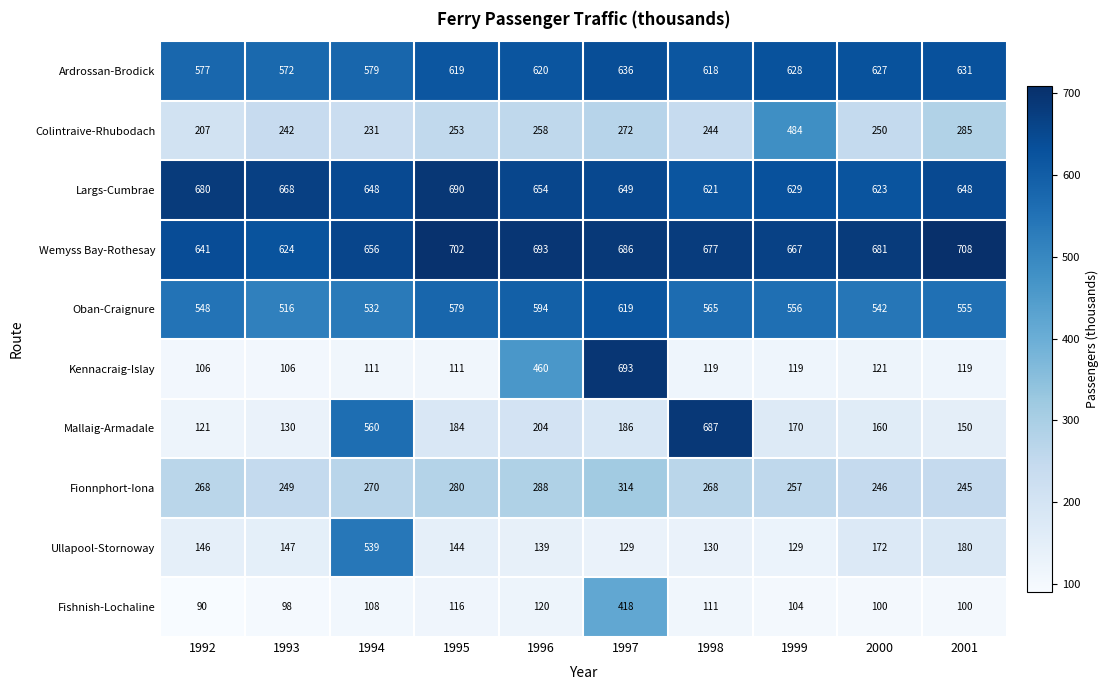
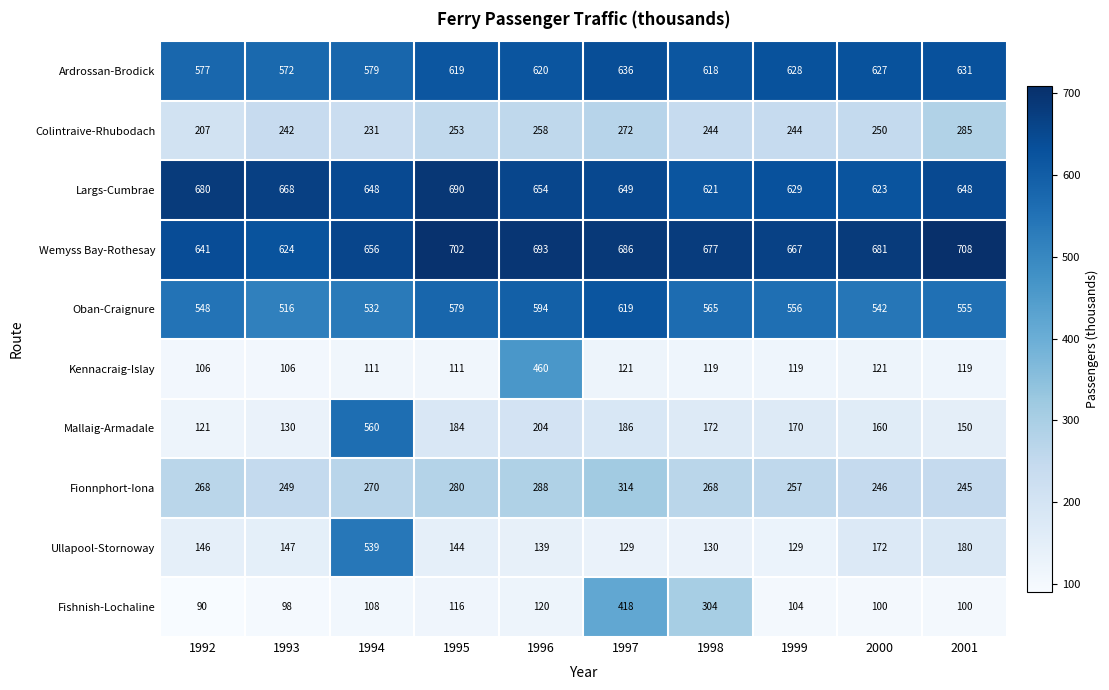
Colintraive-Rhubodach, 1999: 484 -> 244
Kennacraig-Islay, 1997: 693 -> 121
Mallaig-Armadale, 1998: 687 -> 172
Fishnish-Lochaline, 1998: 111 -> 304
